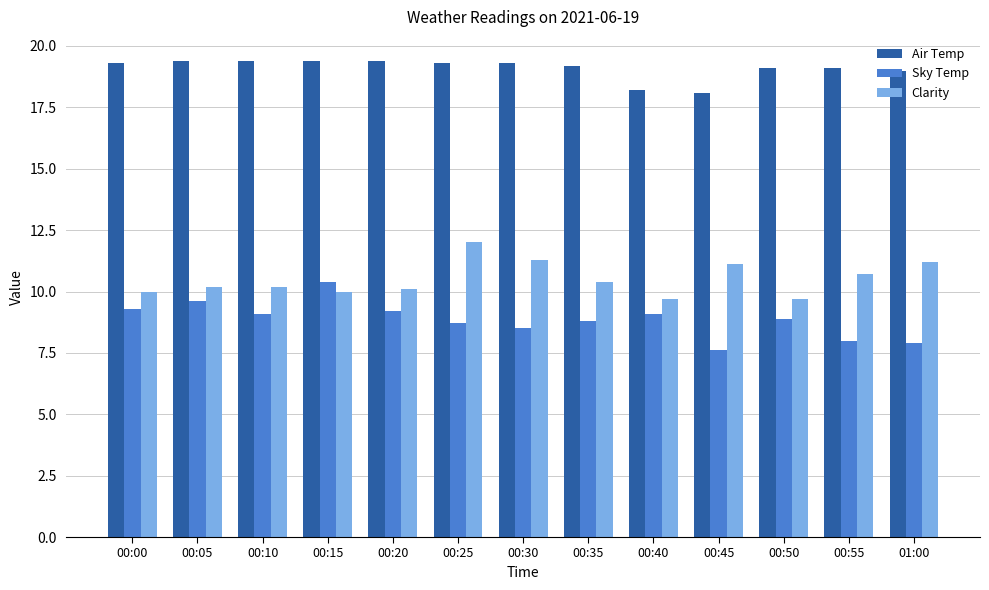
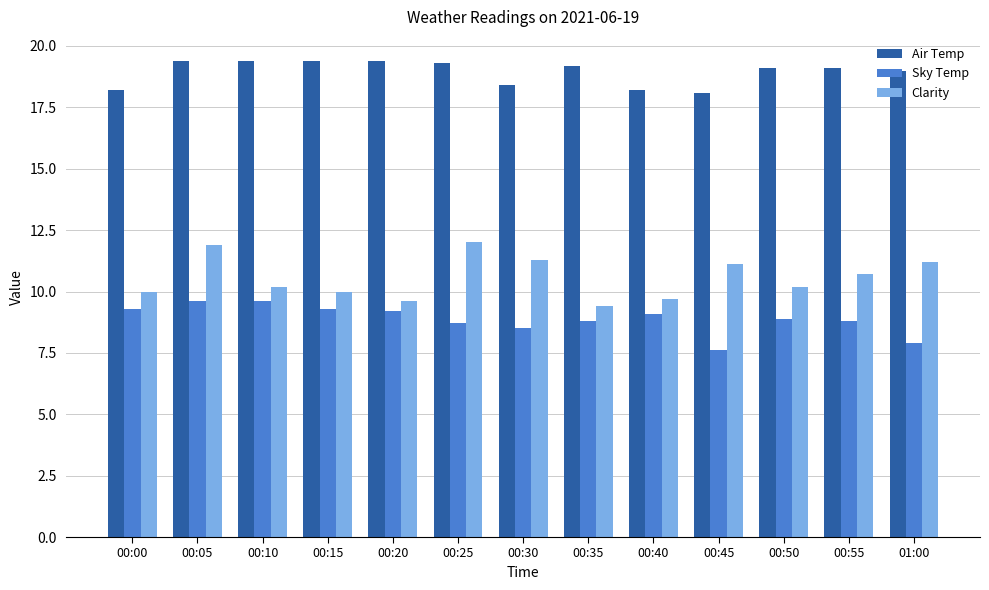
Air Temp, 00:00: 19.3 -> 18.2
Clarity, 00:05: 10.2 -> 11.9
Sky Temp, 00:10: 9.1 -> 9.6
Sky Temp, 00:15: 10.4 -> 9.3
Clarity, 00:20: 10.1 -> 9.6
Air Temp, 00:30: 19.3 -> 18.4
Clarity, 00:35: 10.4 -> 9.4
Clarity, 00:50: 9.7 -> 10.2
Sky Temp, 00:55: 8.0 -> 8.8
